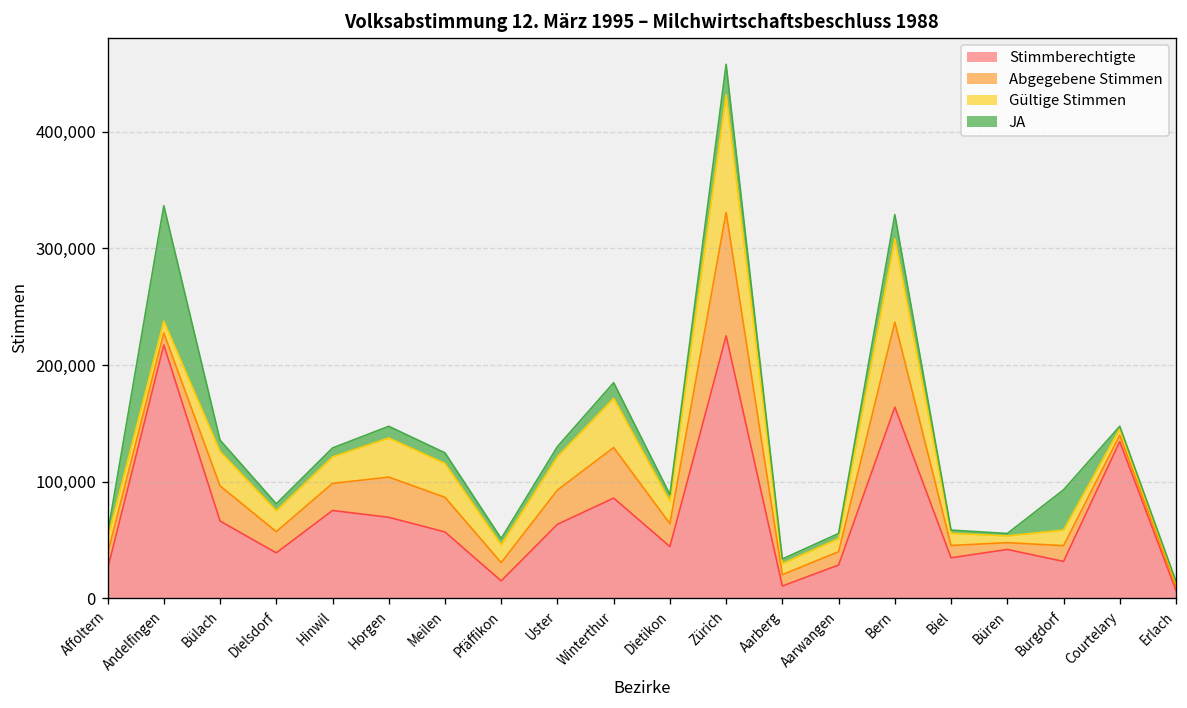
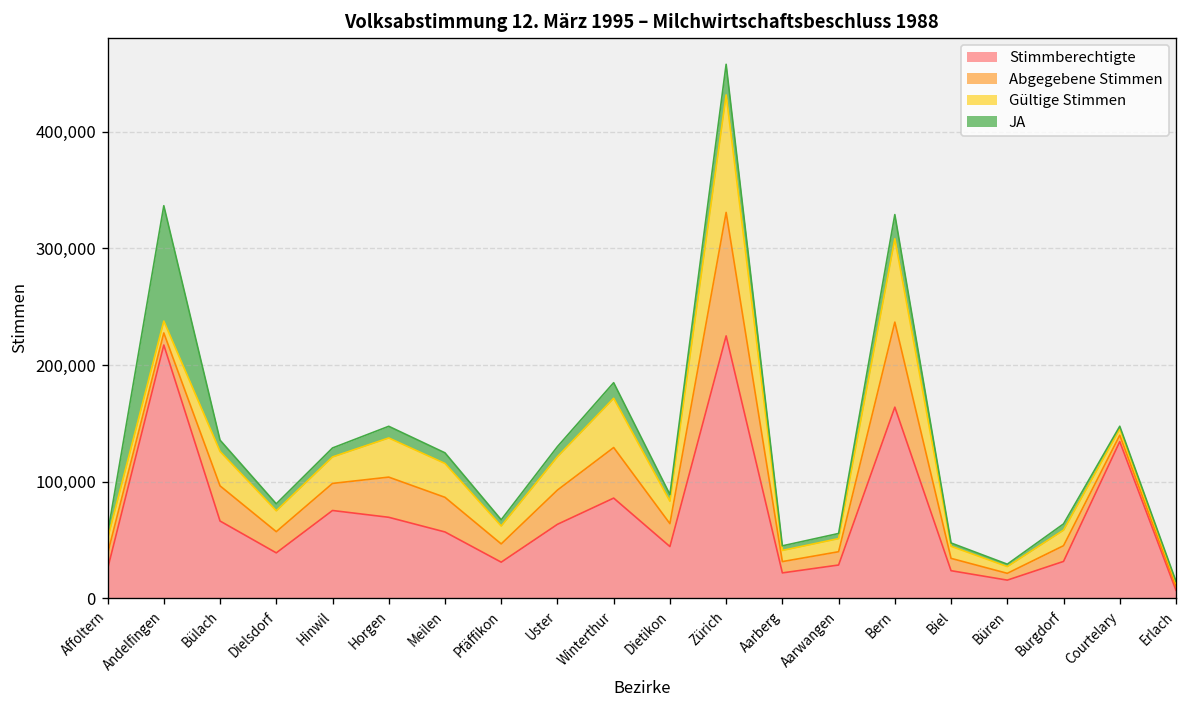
Stimmberechtigte, Pfäffikon: 10,000 -> 30,000
Stimmberechtigte, Aarberg: 10,000 -> 20,000
Stimmberechtigte, Biel: 30,000 -> 20,000
Stimmberechtigte, Büren: 40,000 -> 20,000
JA, Burgdorf: 30,000 -> 10,000
